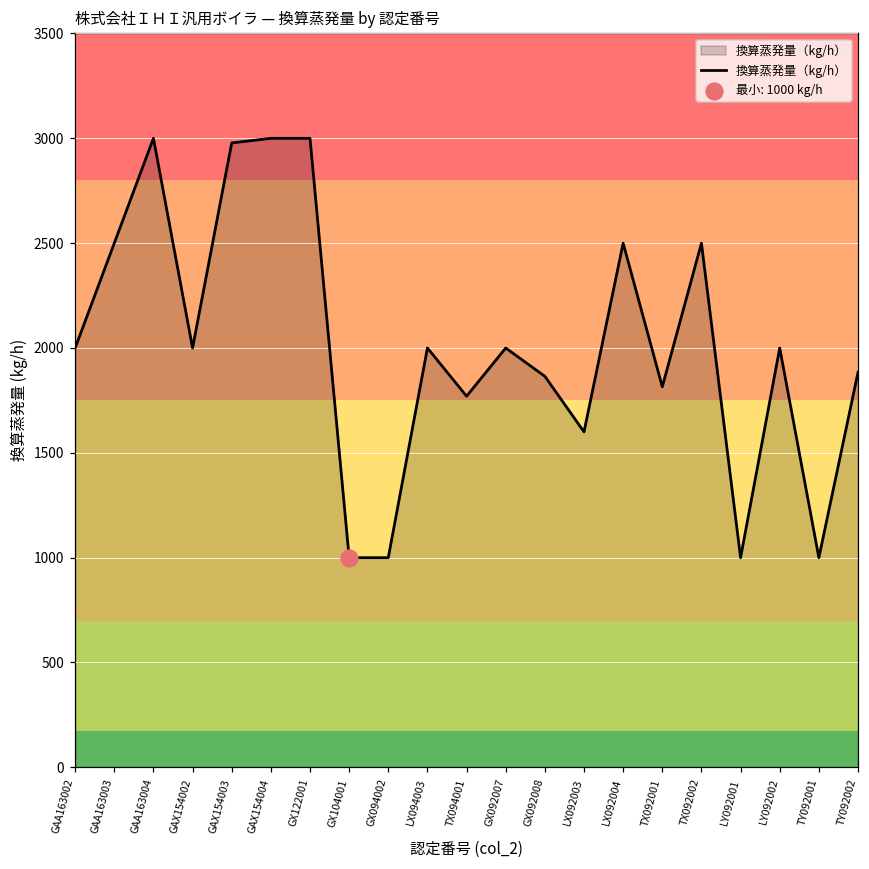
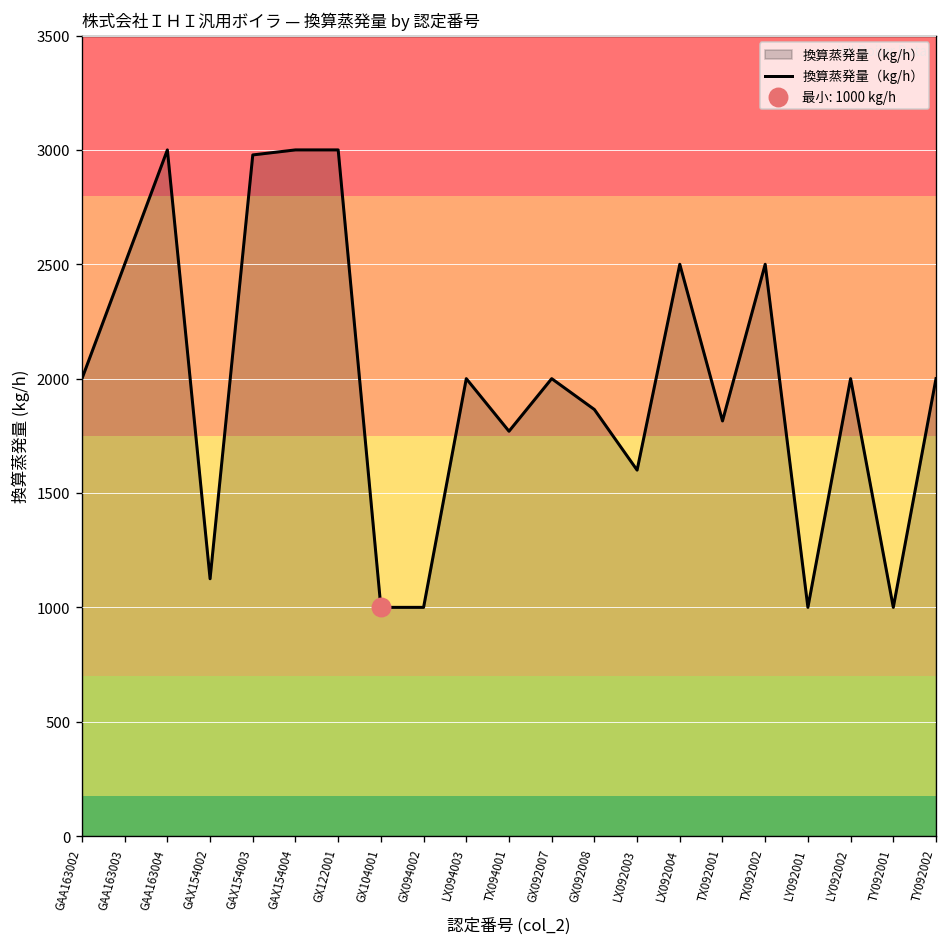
換算蒸発量（kg/h）, GAX154002: 2000 -> 1130
換算蒸発量（kg/h）, TY092002: 1880 -> 2000
